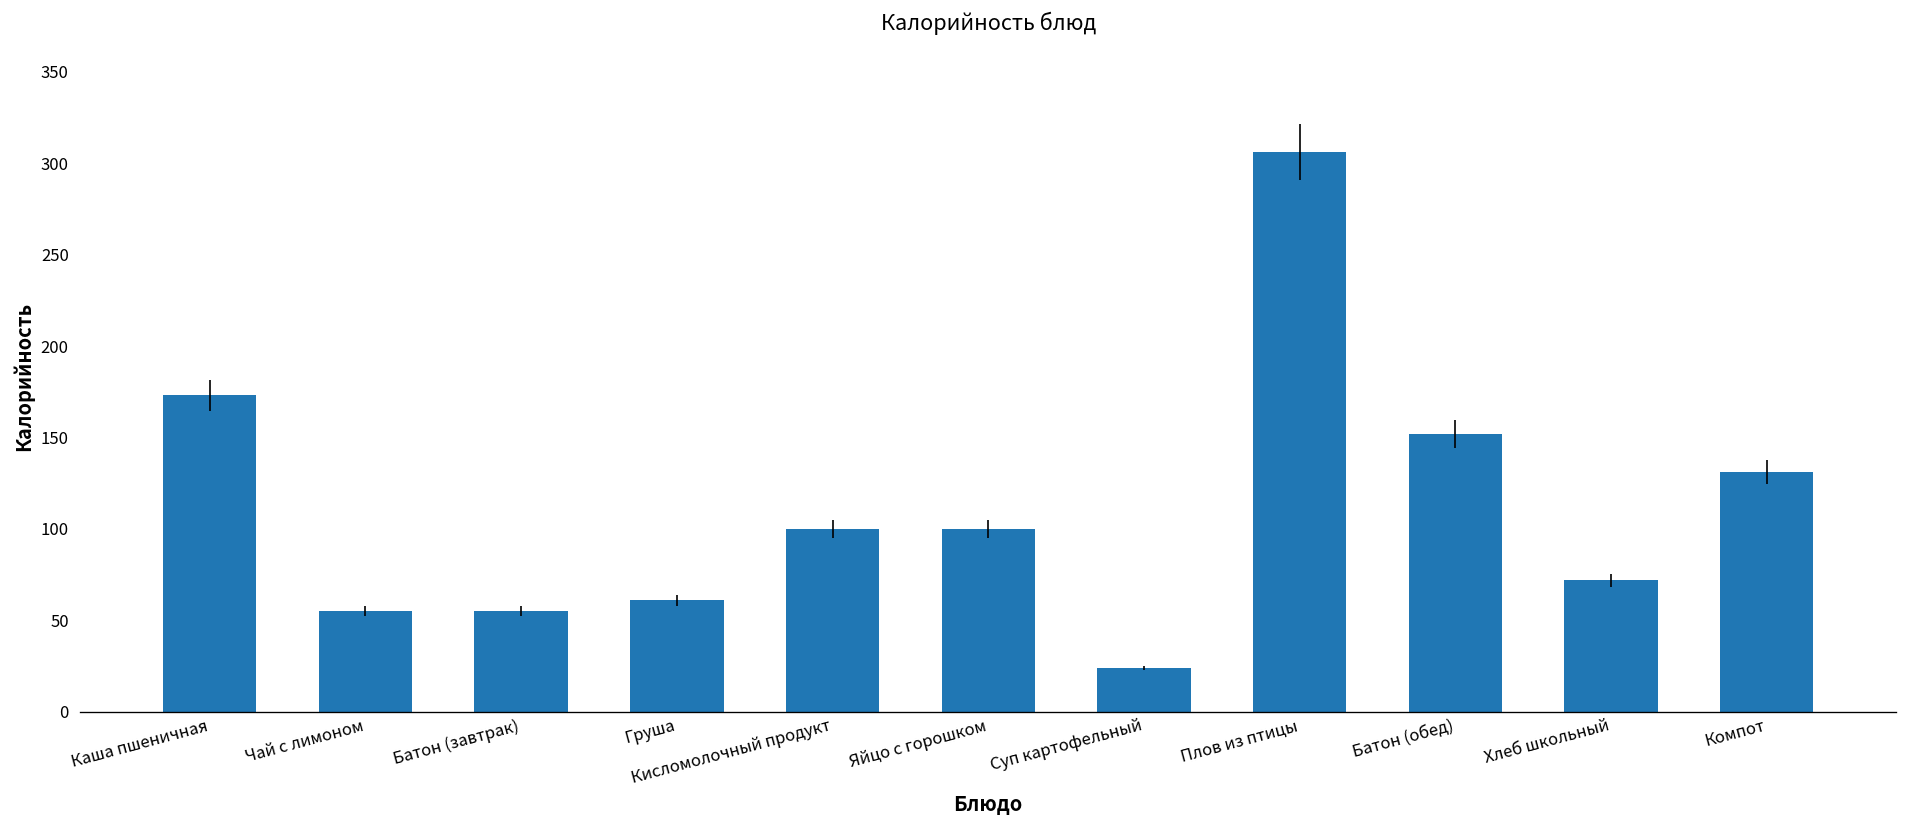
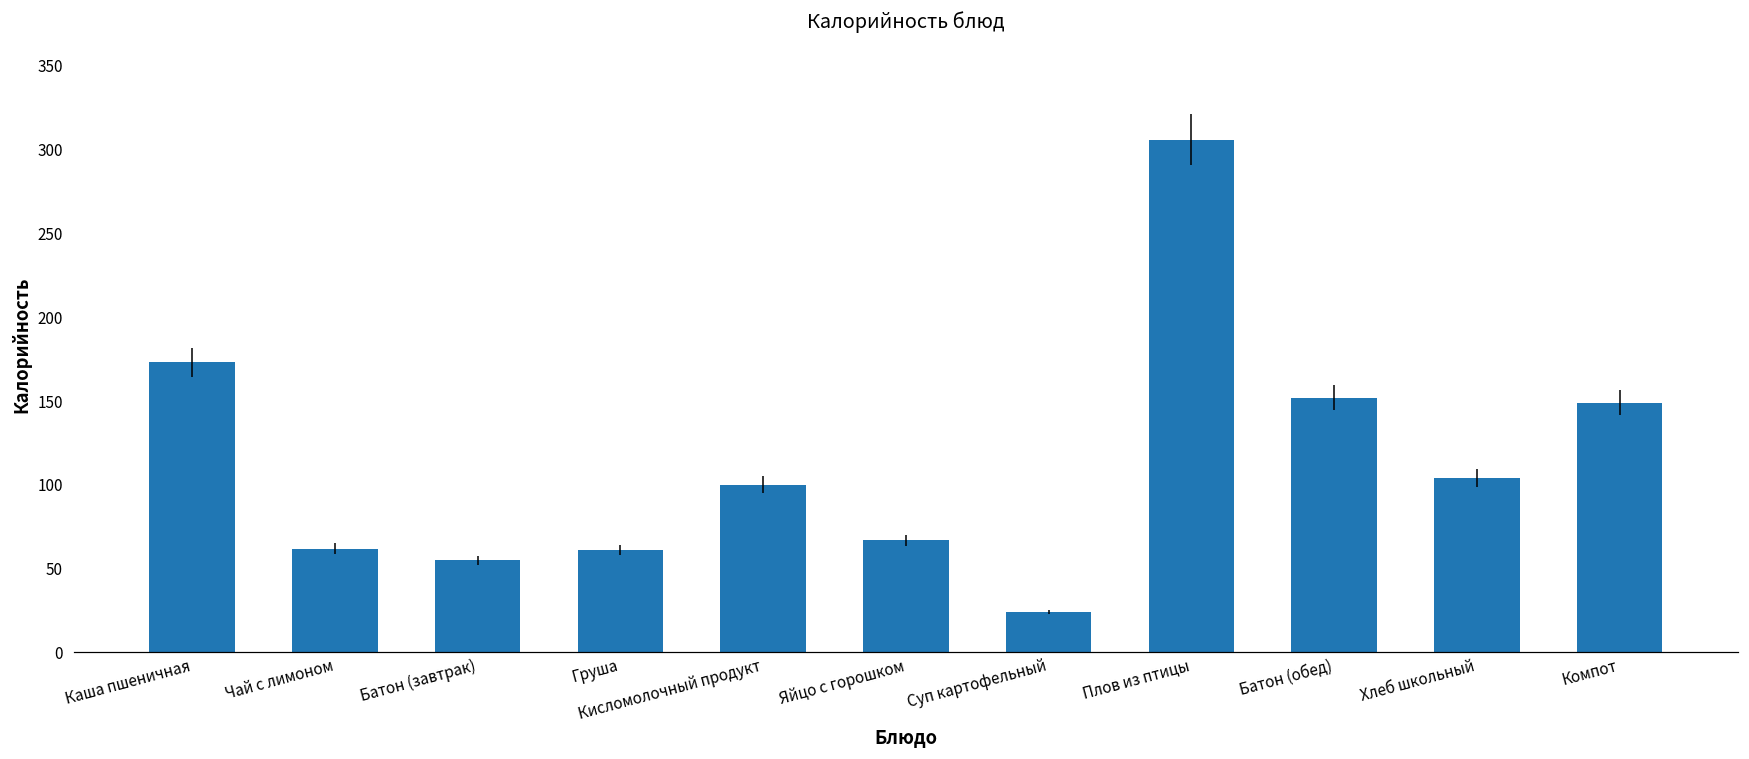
Чай с лимоном: 55 -> 62
Яйцо с горошком: 100 -> 67
Хлеб школьный: 72 -> 104
Компот: 131 -> 149
